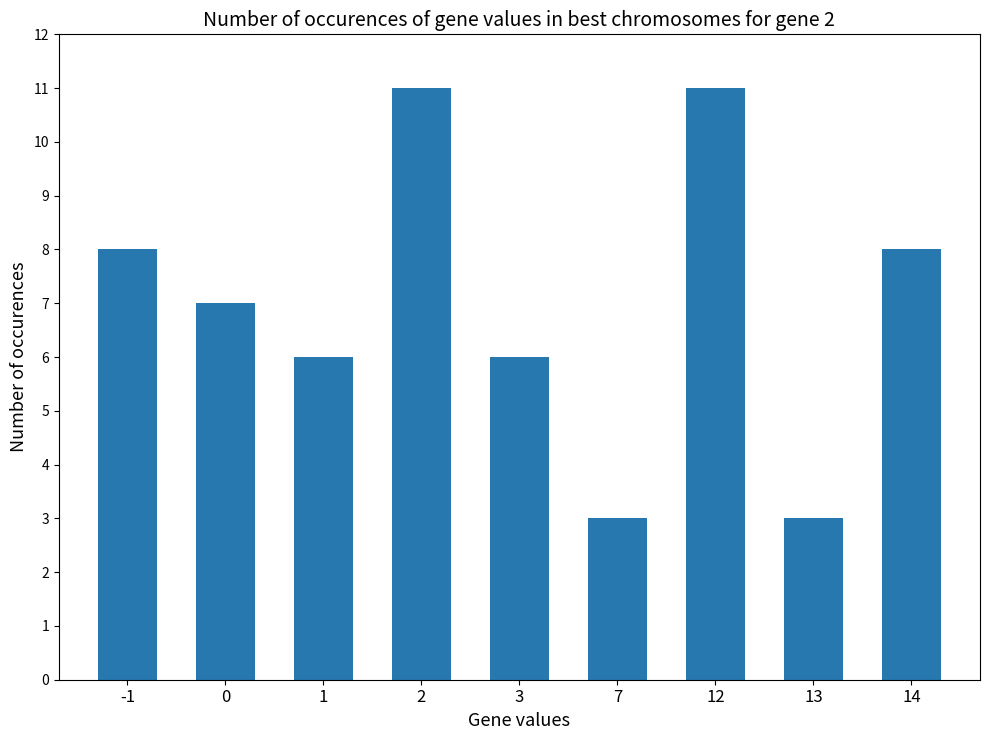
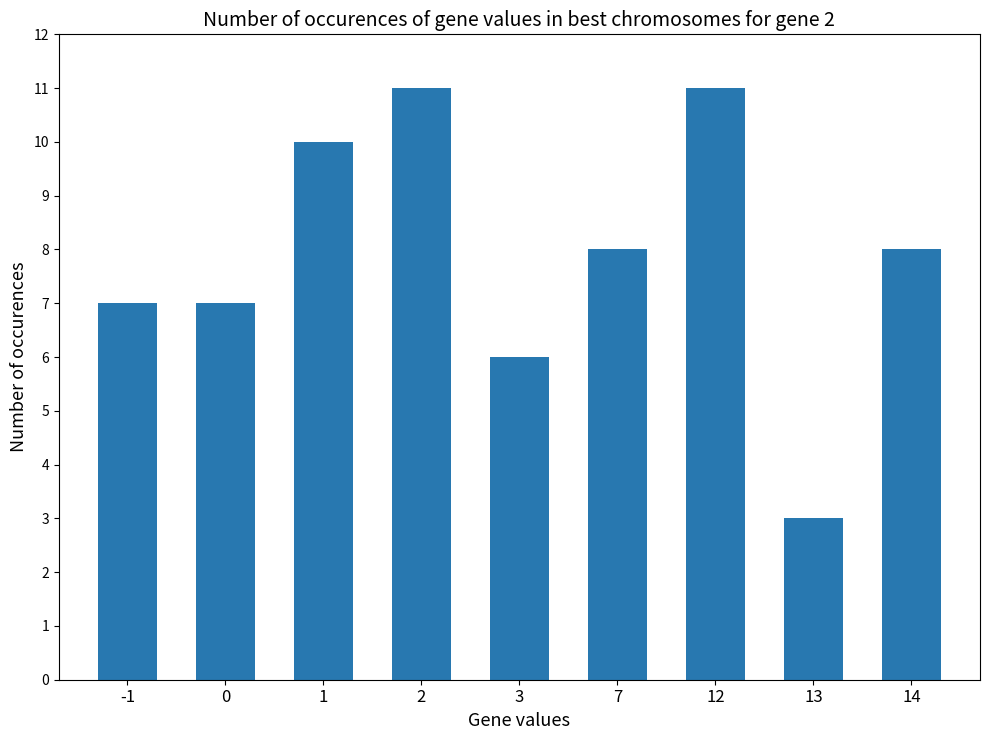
-1: 8 -> 7
1: 6 -> 10
7: 3 -> 8
